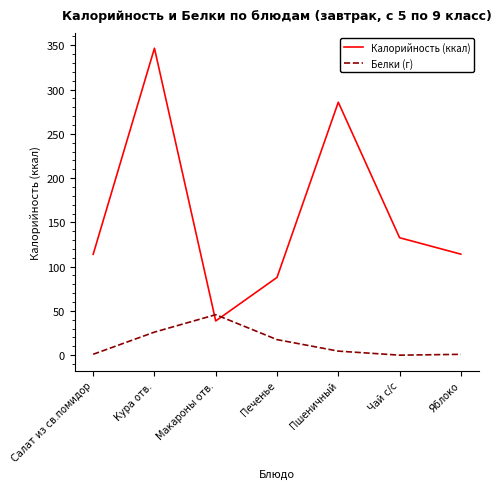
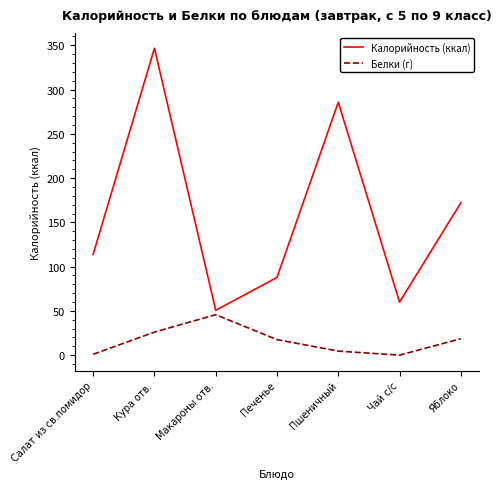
Калорийность (ккал), Макароны отв.: 40 -> 50
Калорийность (ккал), Чай с/с: 130 -> 60
Калорийность (ккал), Яблоко: 110 -> 170
Белки (г), Яблоко: 0 -> 20
